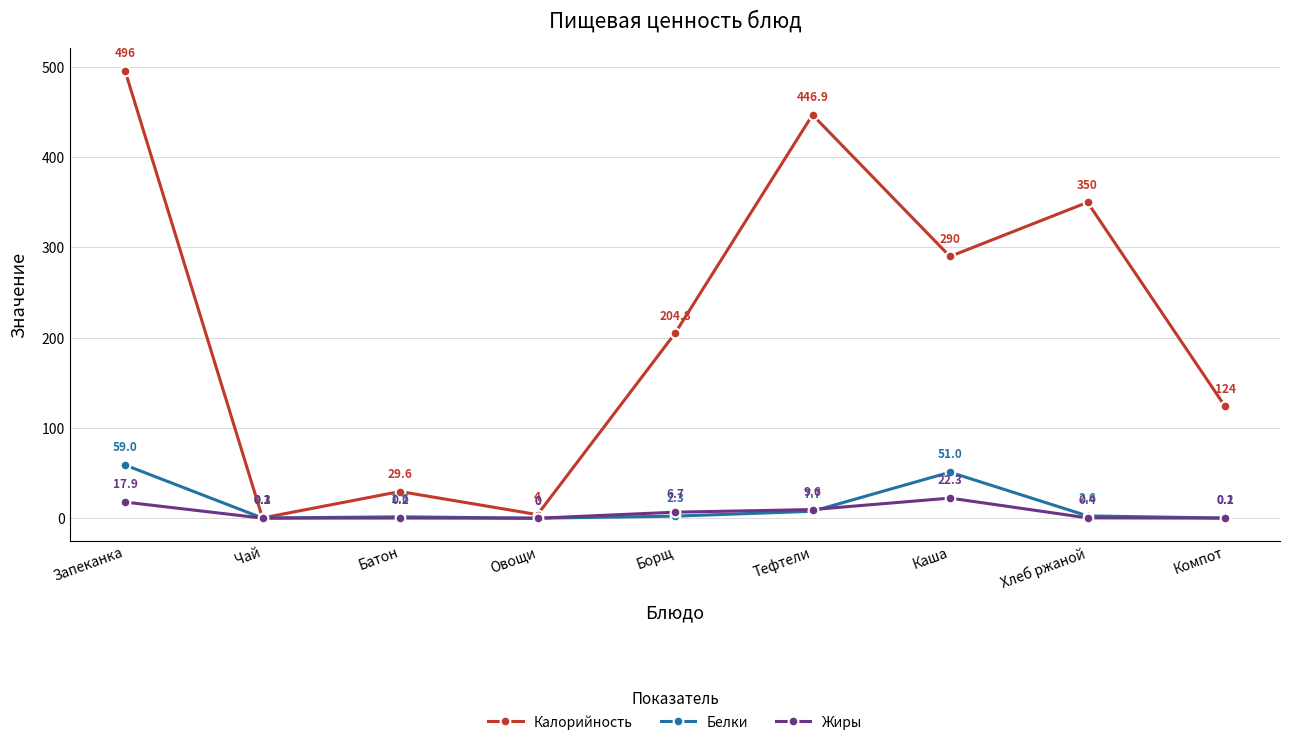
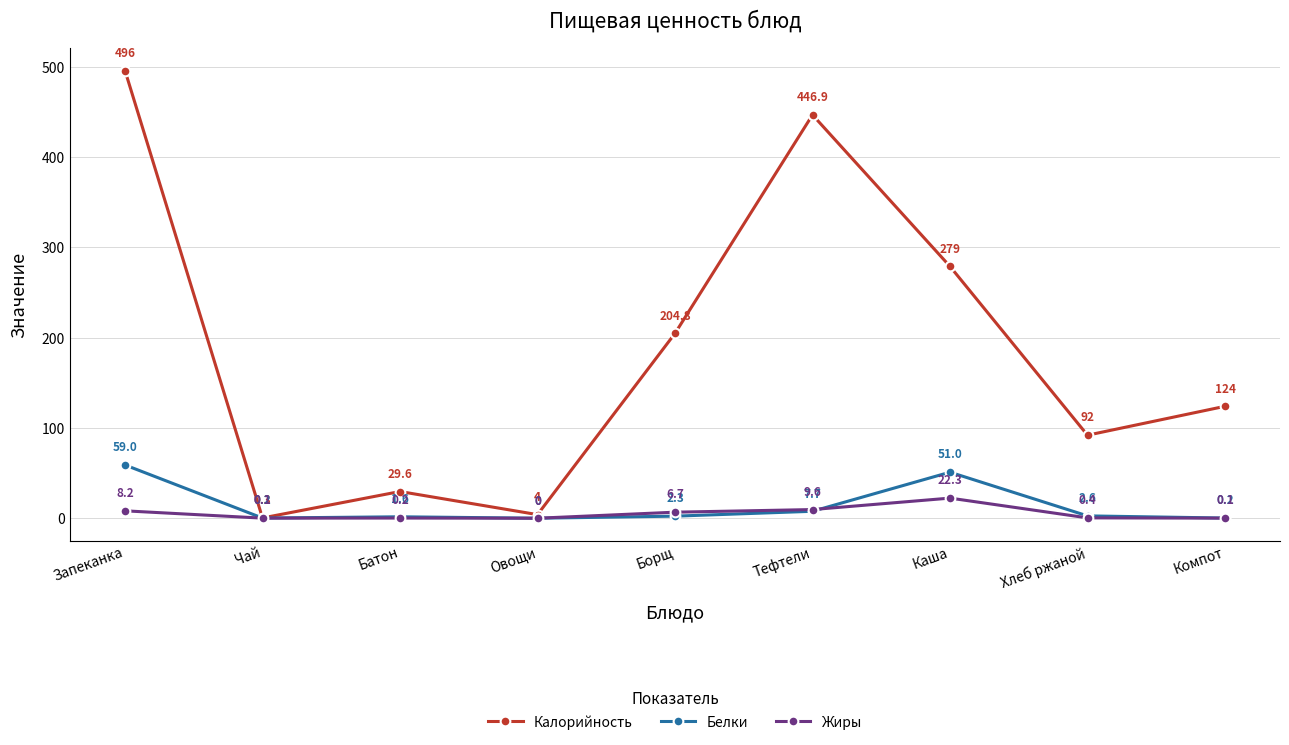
Жиры, Запеканка: 17.9 -> 8.2
Калорийность, Каша: 290 -> 279
Калорийность, Хлеб ржаной: 350 -> 92
